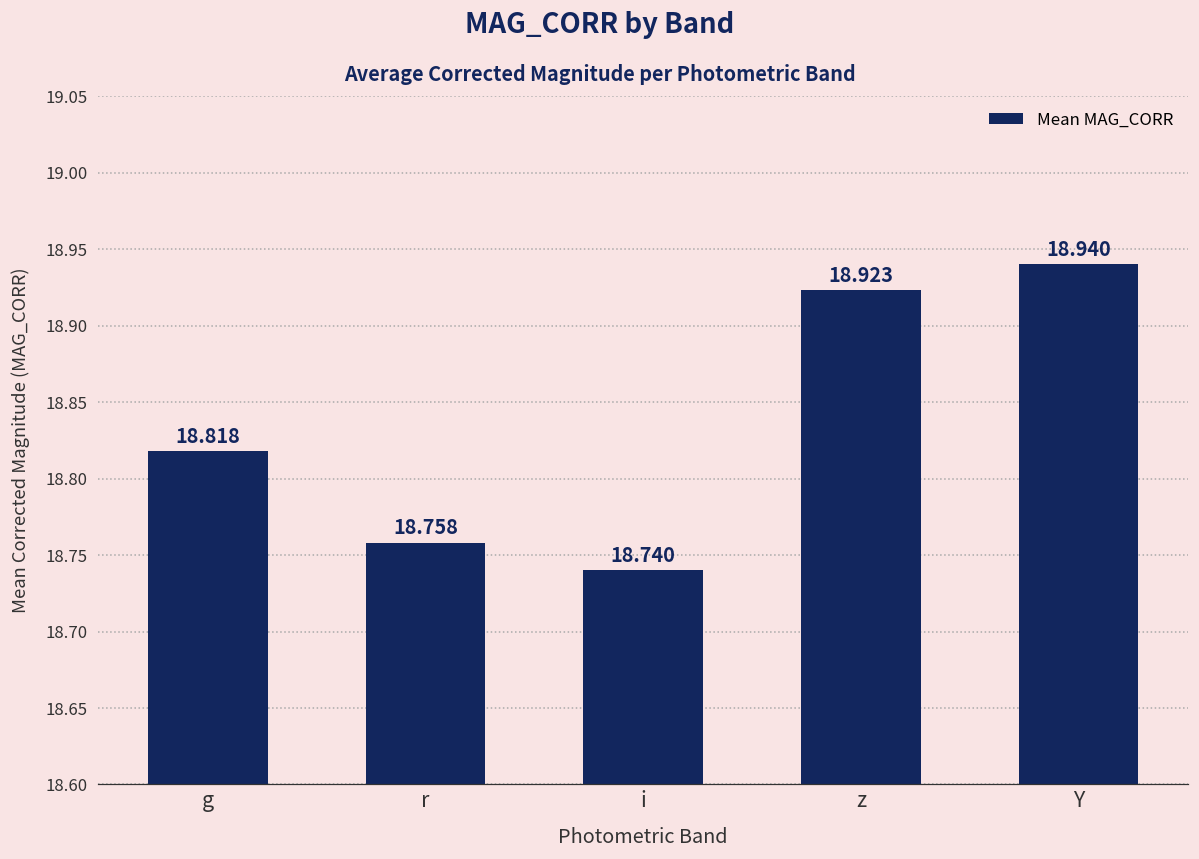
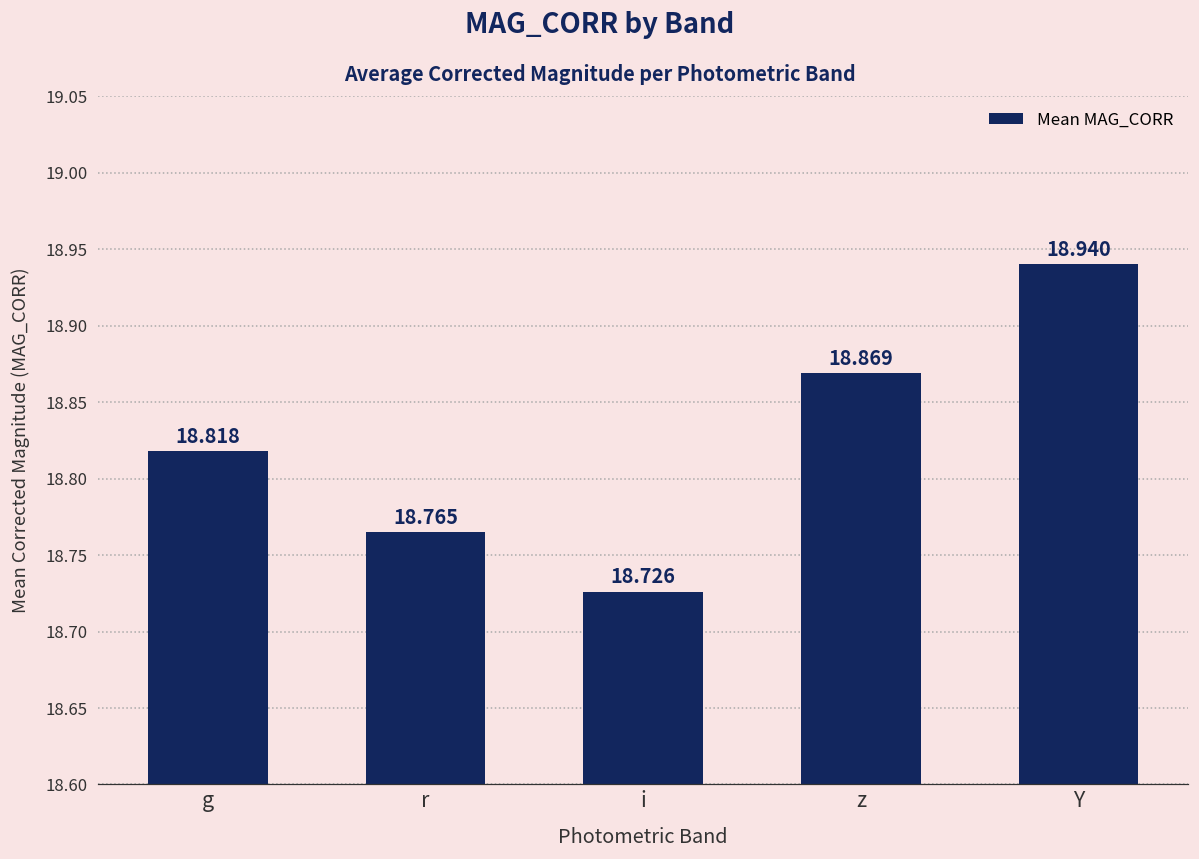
r: 18.758 -> 18.765
i: 18.740 -> 18.726
z: 18.923 -> 18.869
